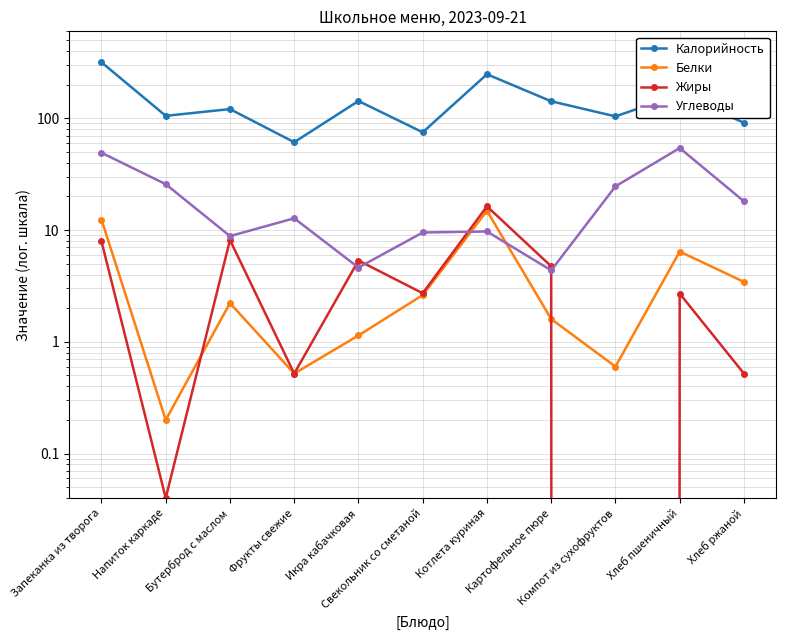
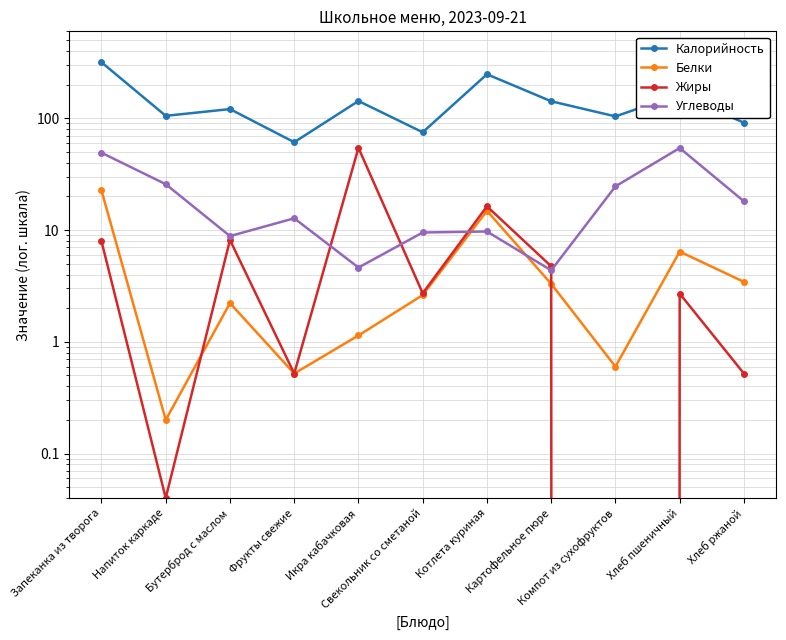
Белки, Запеканка из творога: 12 -> 23
Жиры, Икра кабачковая: 5 -> 50
Белки, Картофельное пюре: 1.6 -> 3.3
